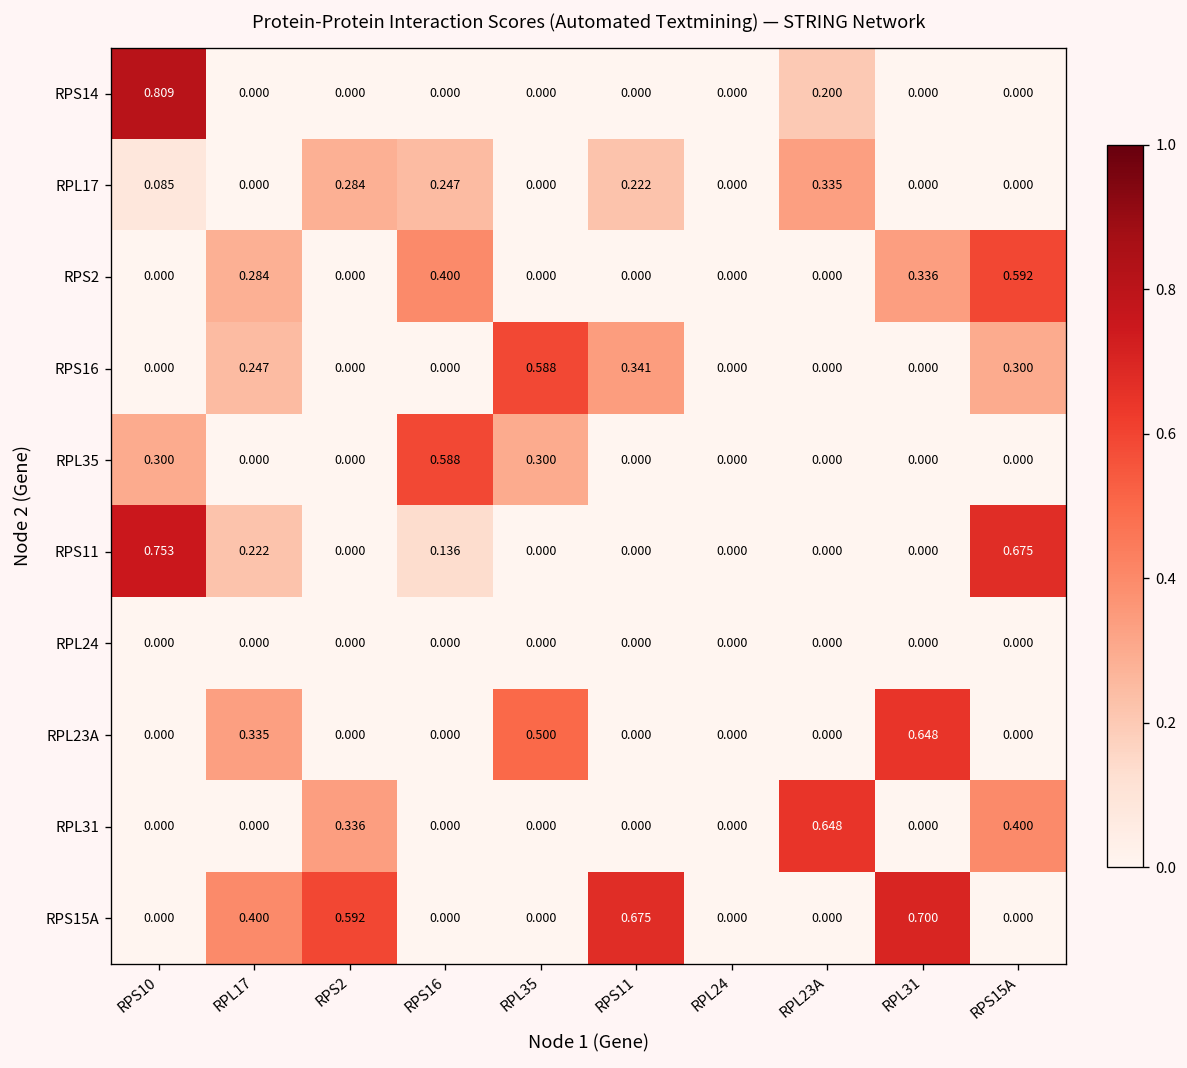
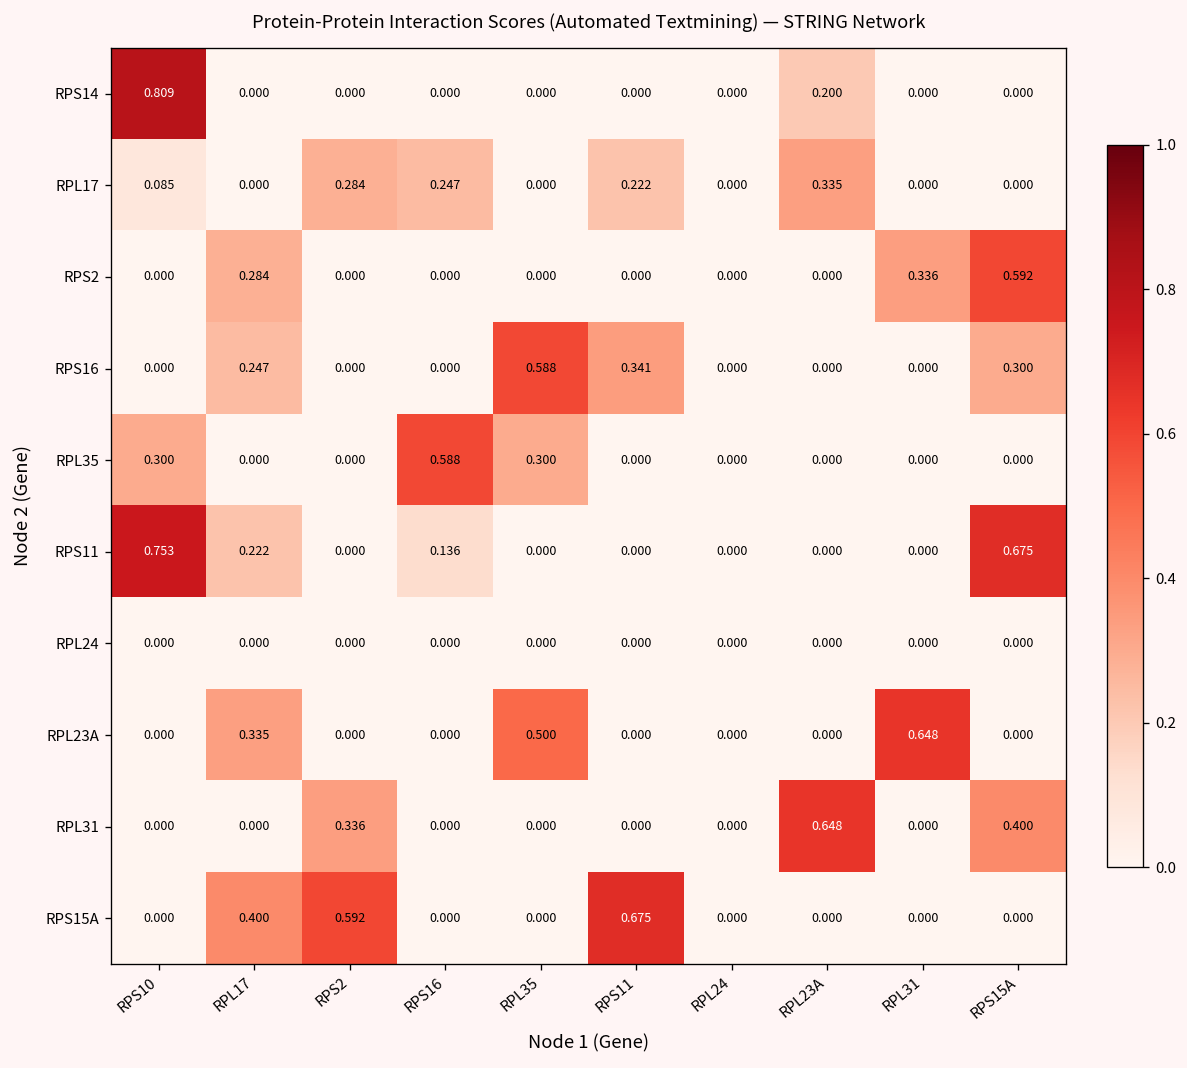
RPS2, RPS16: 0.400 -> 0.000
RPS15A, RPL31: 0.700 -> 0.000
